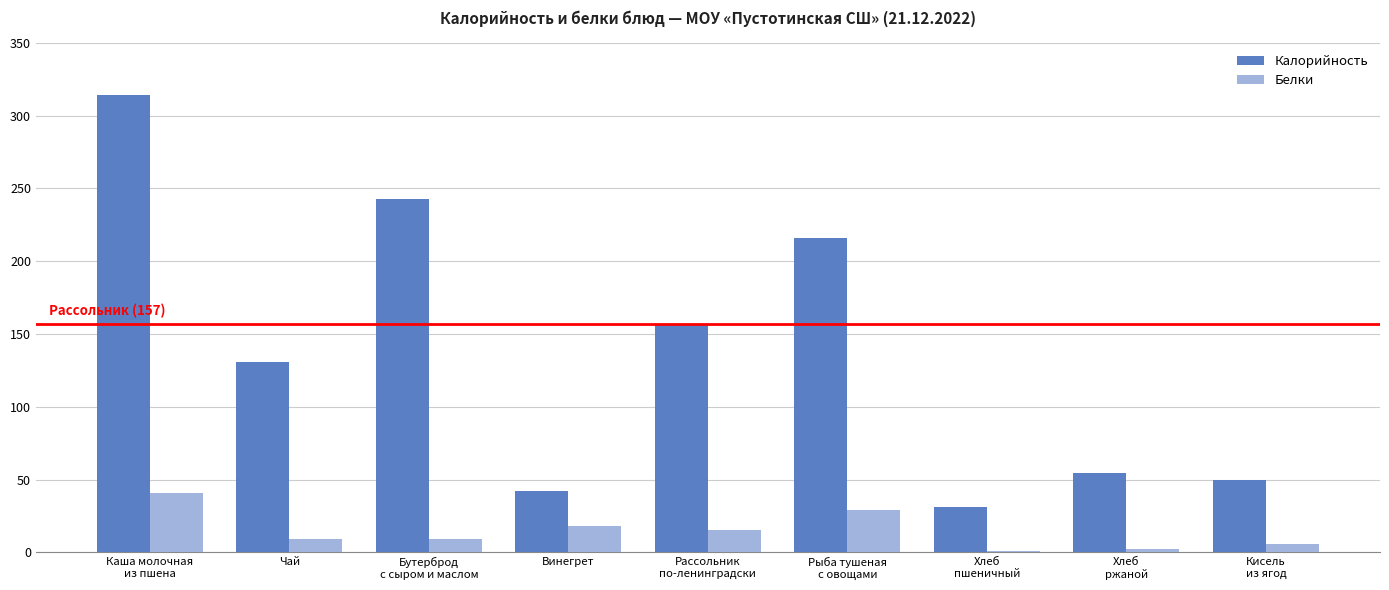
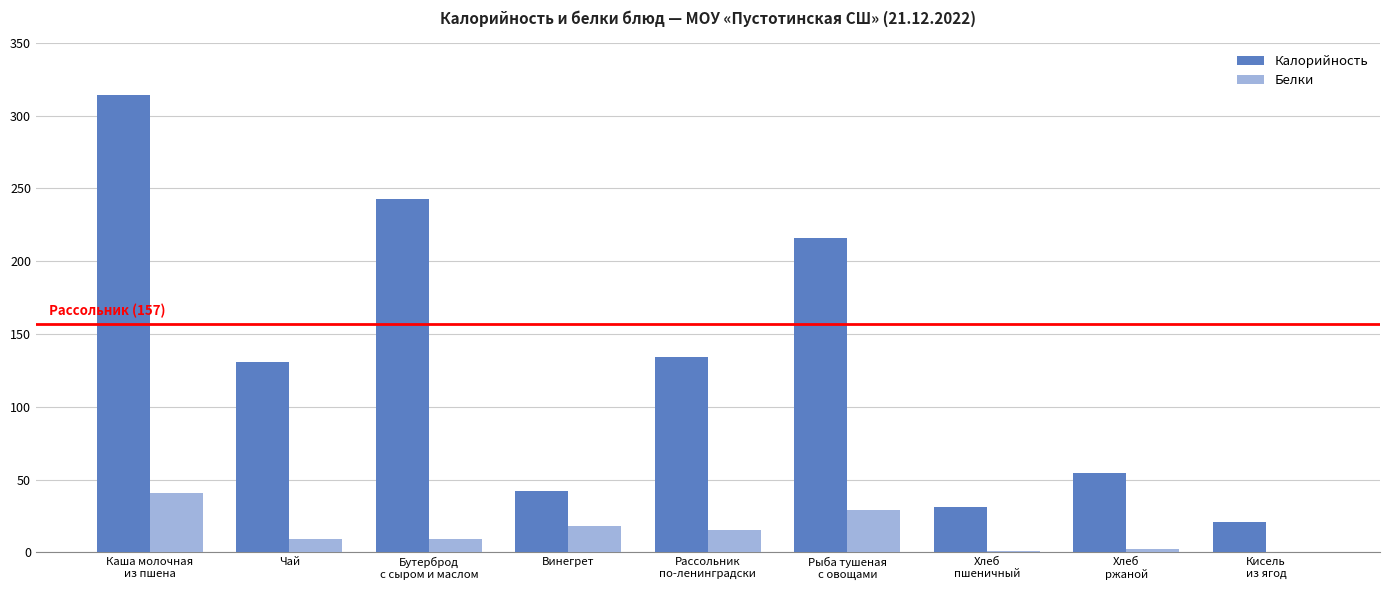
Калорийность, Рассольник по-ленинградски: 157 -> 134
Калорийность, Кисель из ягод: 50 -> 21
Белки, Кисель из ягод: 6 -> 0
